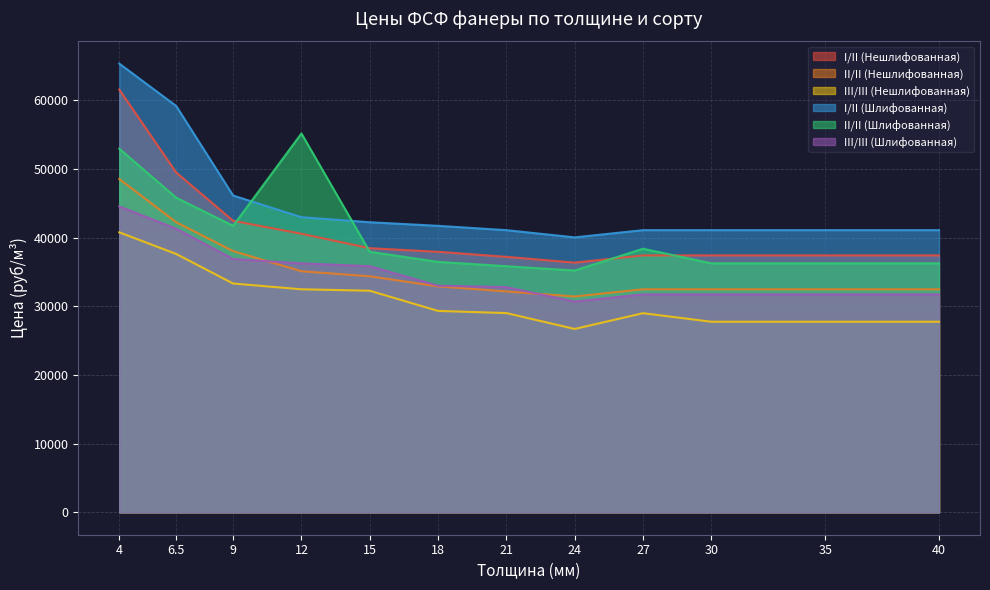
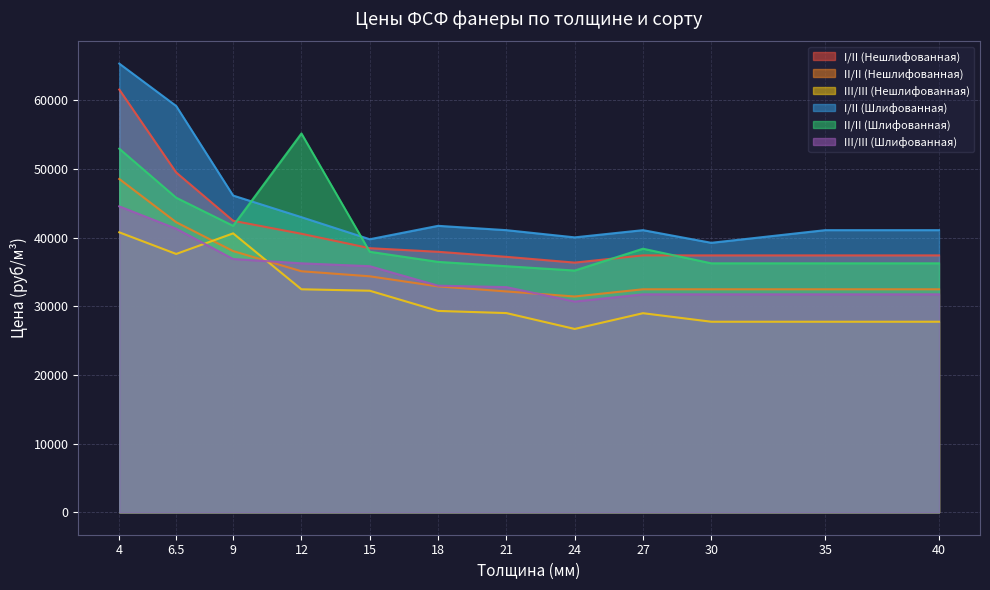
III/III (Нешлифованная), 9: 33000 -> 41000
I/II (Шлифованная), 15: 42000 -> 40000
I/II (Шлифованная), 30: 41000 -> 39000
